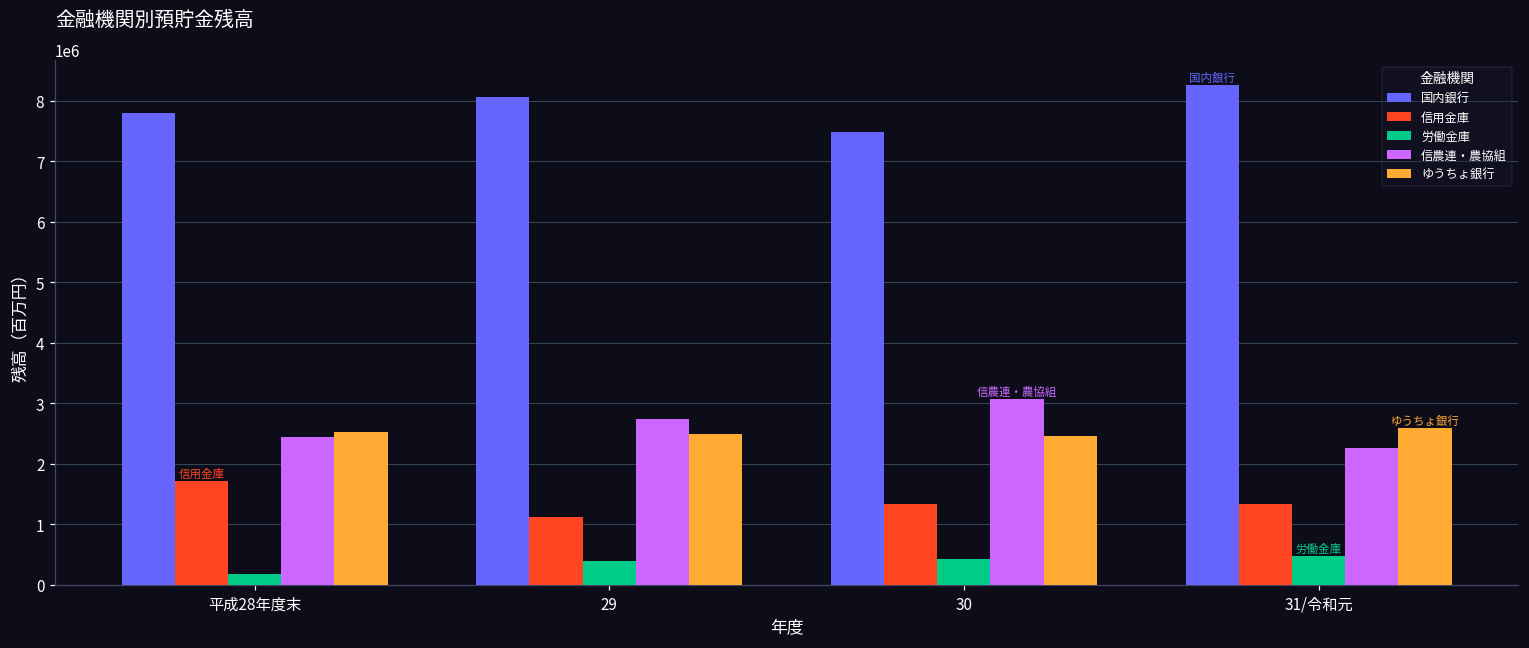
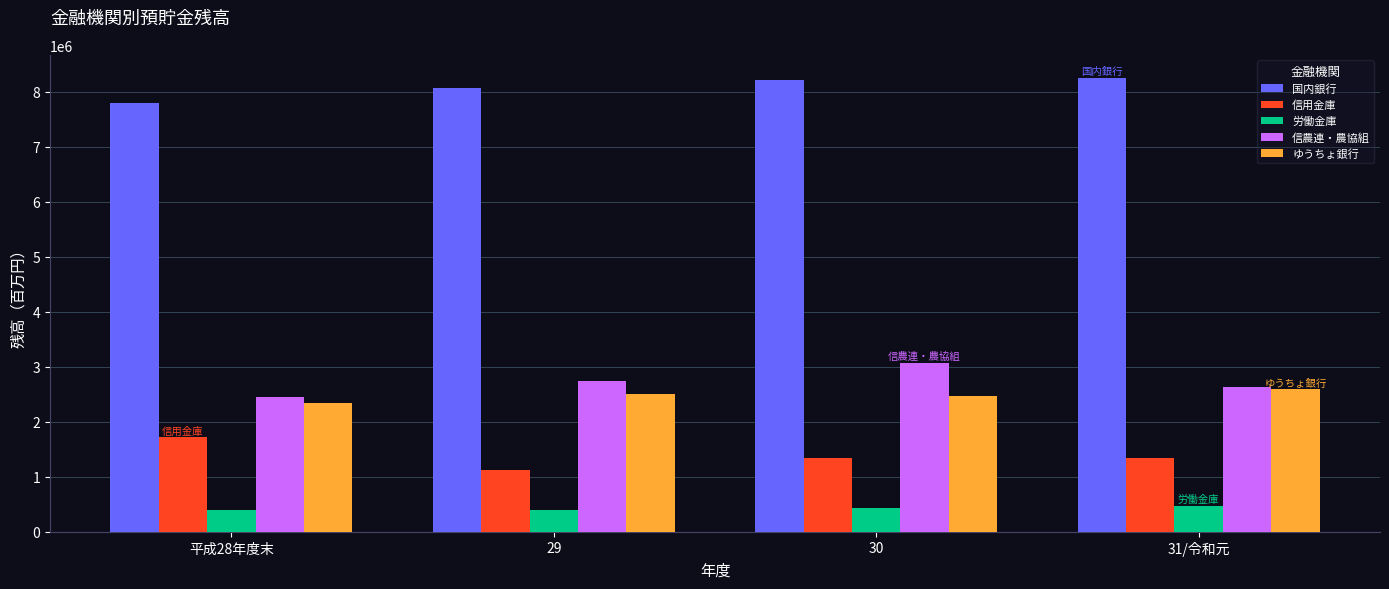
労働金庫, 平成28年度末: 200000 -> 400000
ゆうちょ銀行, 平成28年度末: 2500000 -> 2300000
国内銀行, 30: 7500000 -> 8200000
信農連・農協組, 31/令和元: 2300000 -> 2600000
